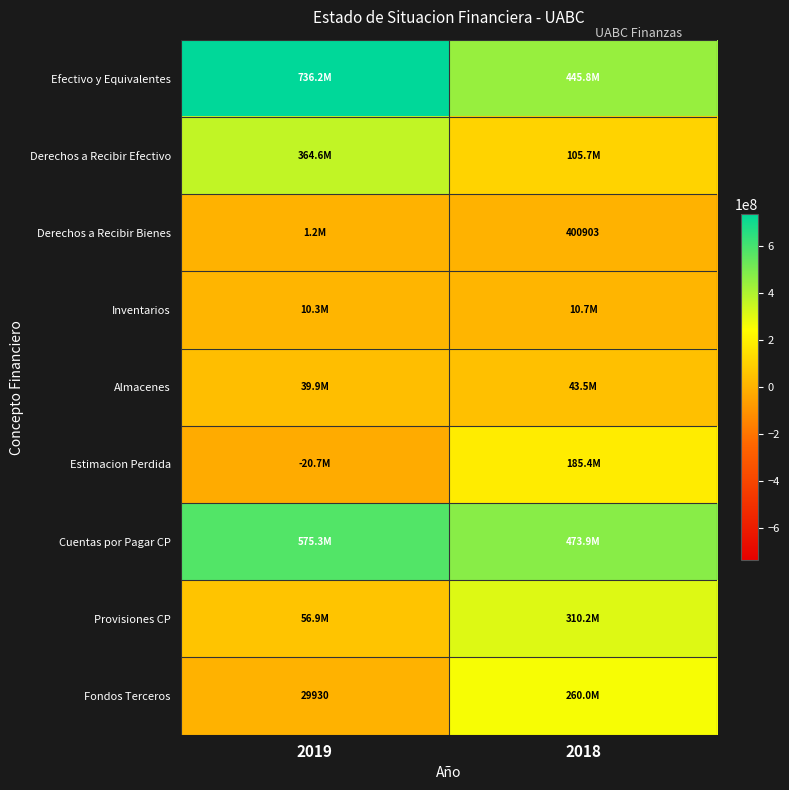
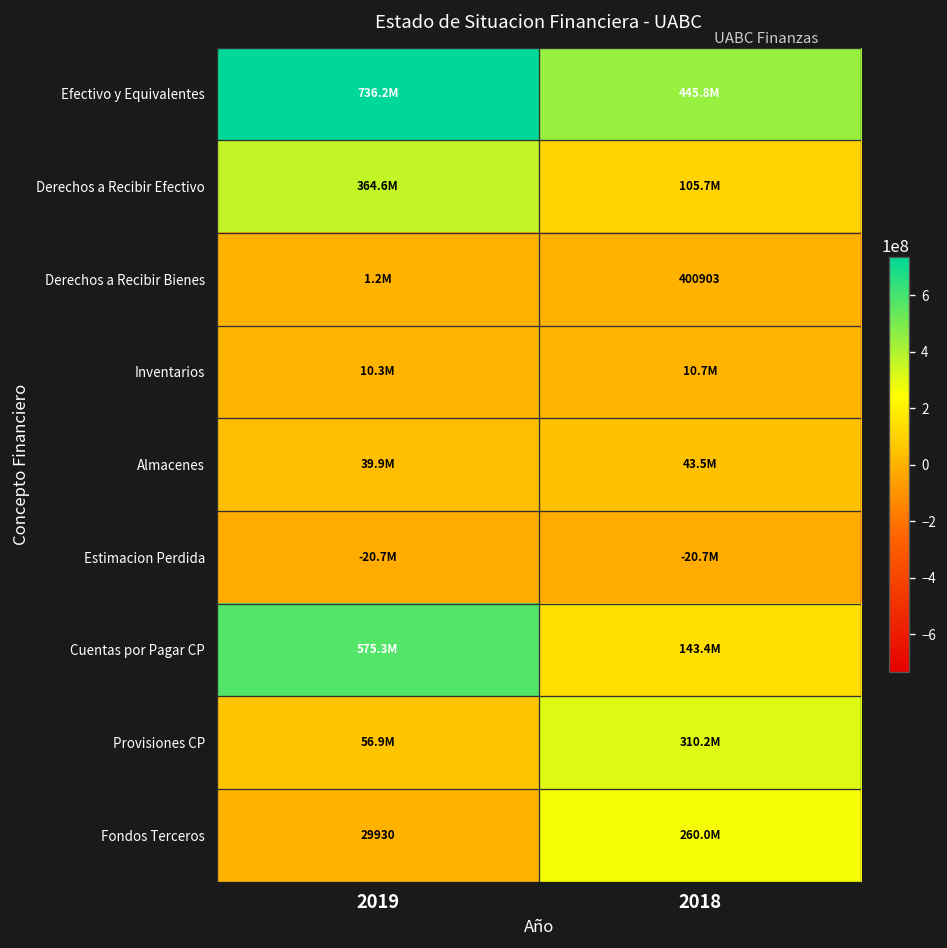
Estimacion Perdida, 2018: 185.4M -> -20.7M
Cuentas por Pagar CP, 2018: 473.9M -> 143.4M
